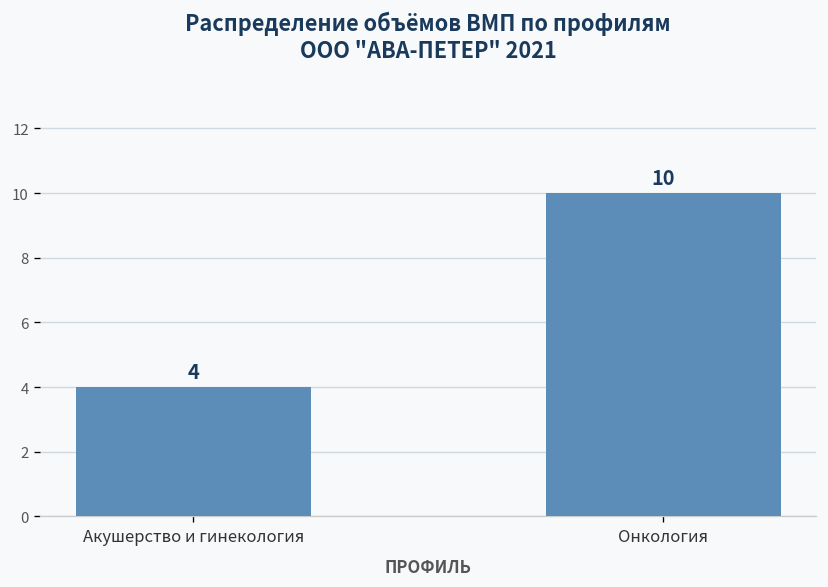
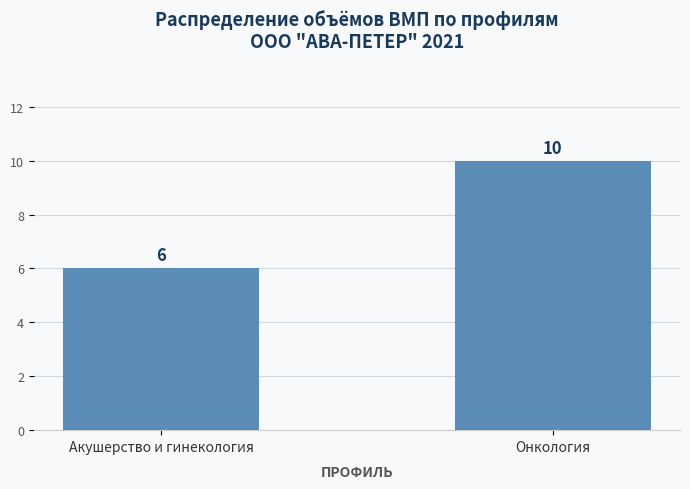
Акушерство и гинекология: 4 -> 6
